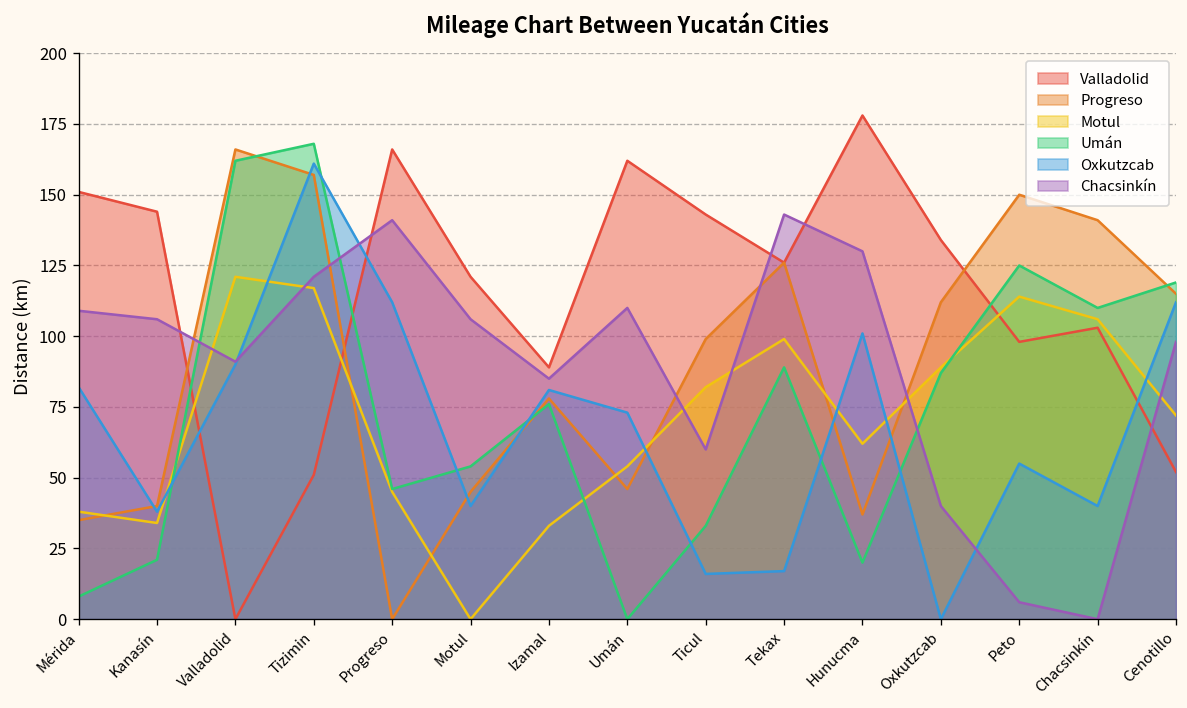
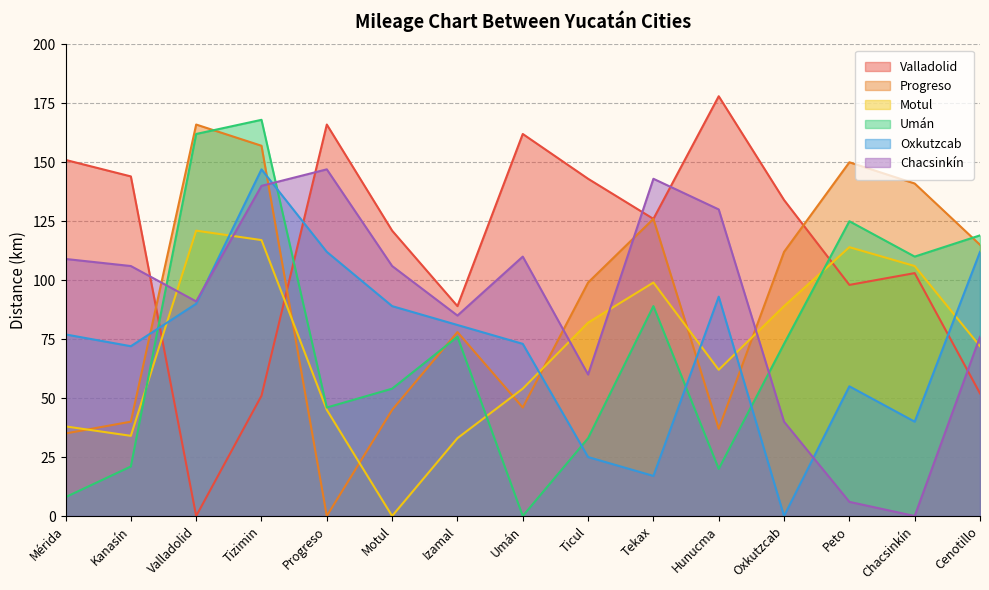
Oxkutzcab, Mérida: 82 -> 77
Oxkutzcab, Kanasín: 38 -> 72
Oxkutzcab, Tizimin: 161 -> 147
Chacsinkín, Tizimin: 121 -> 140
Chacsinkín, Progreso: 141 -> 147
Oxkutzcab, Motul: 40 -> 89
Oxkutzcab, Ticul: 16 -> 25
Oxkutzcab, Hunucma: 101 -> 93
Umán, Oxkutzcab: 87 -> 73
Chacsinkín, Cenotillo: 98 -> 76
